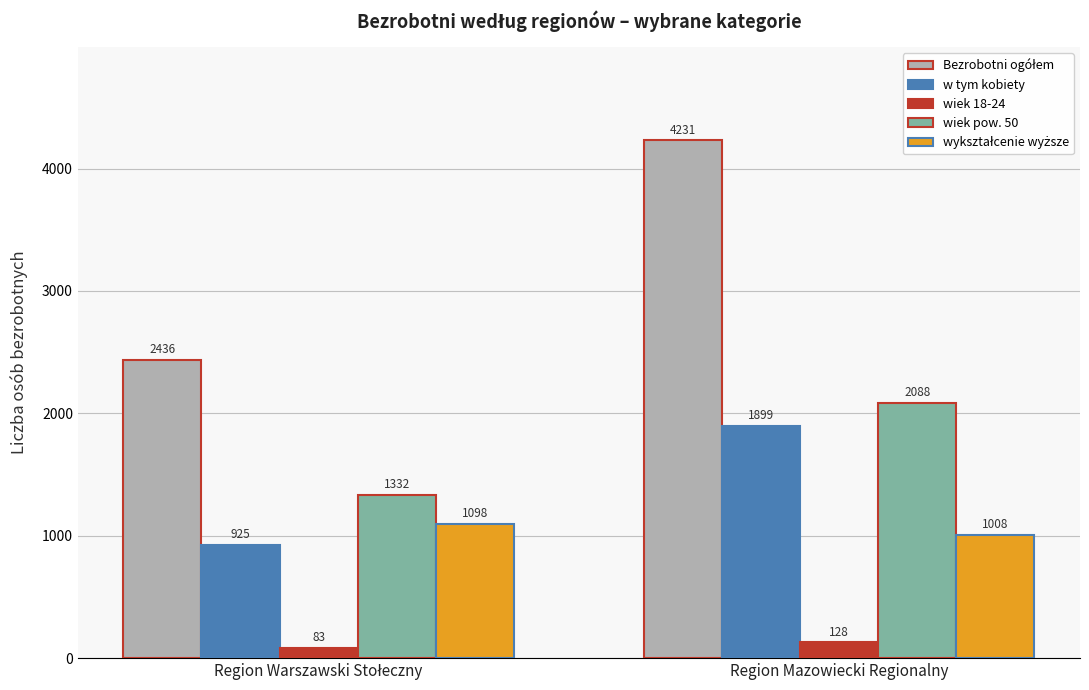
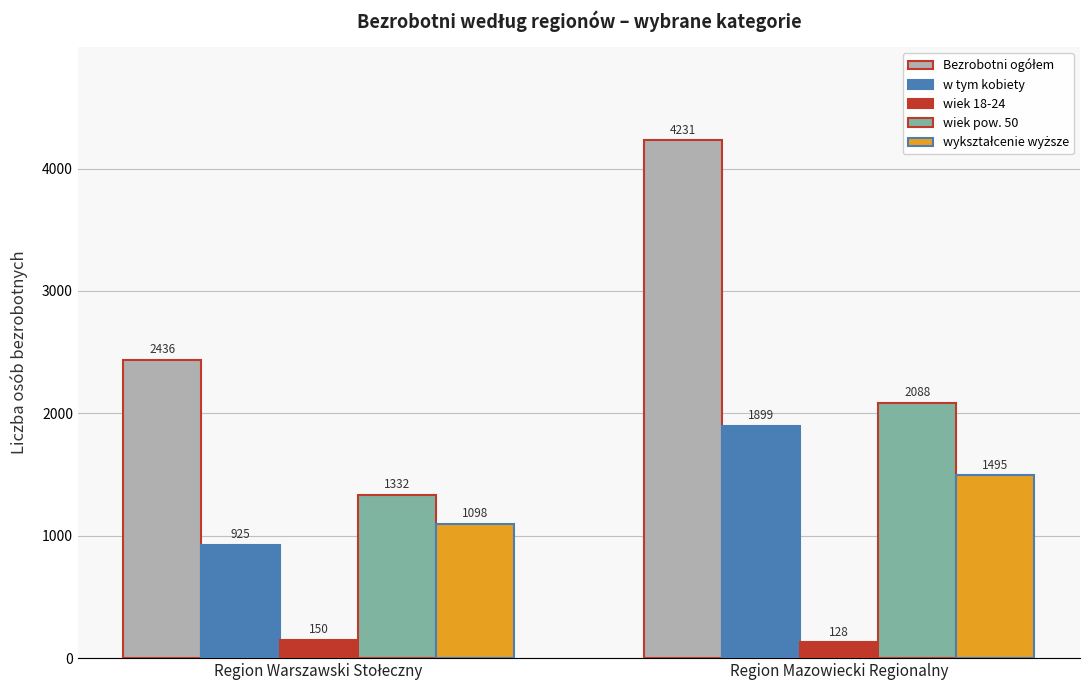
wiek 18-24, Region Warszawski Stołeczny: 83 -> 150
wykształcenie wyższe, Region Mazowiecki Regionalny: 1008 -> 1495
